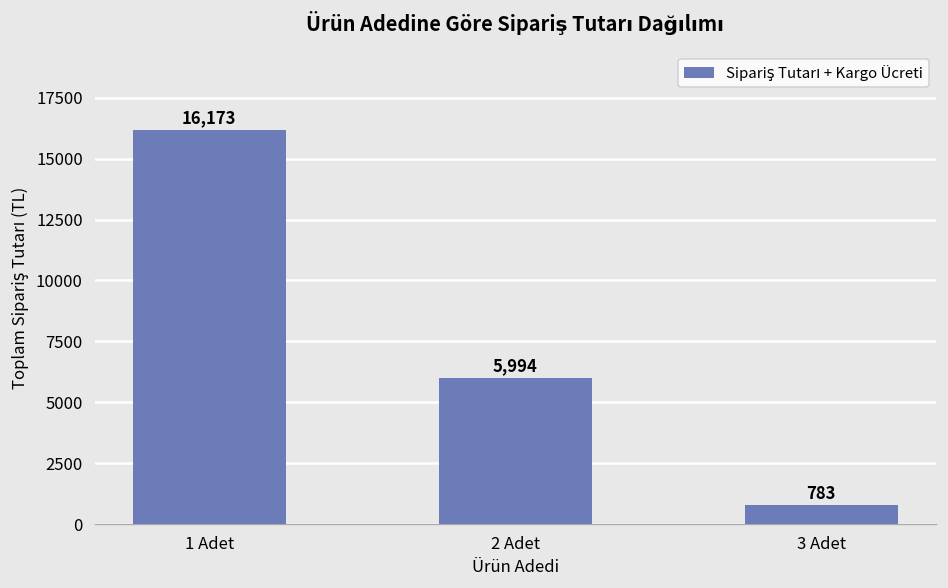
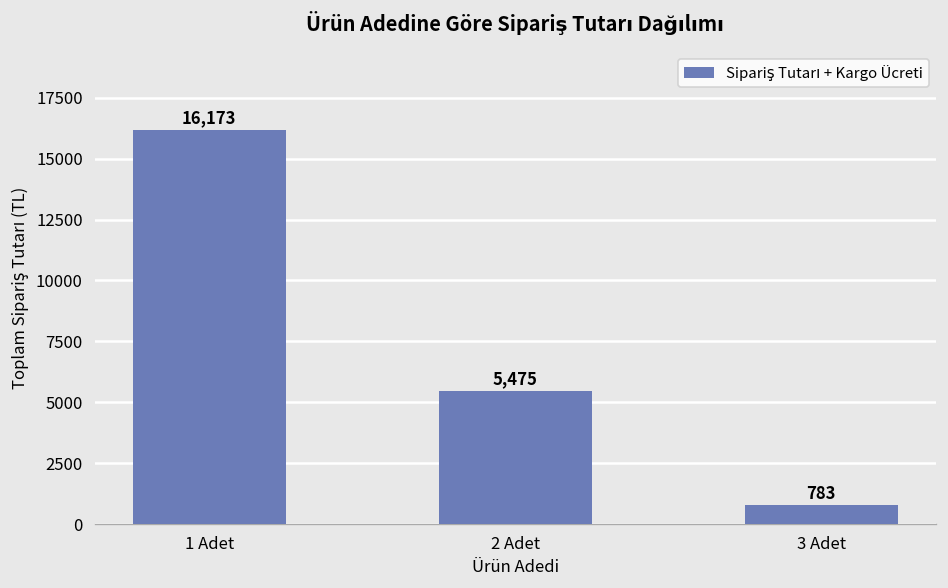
2 Adet: 5,994 -> 5,475
